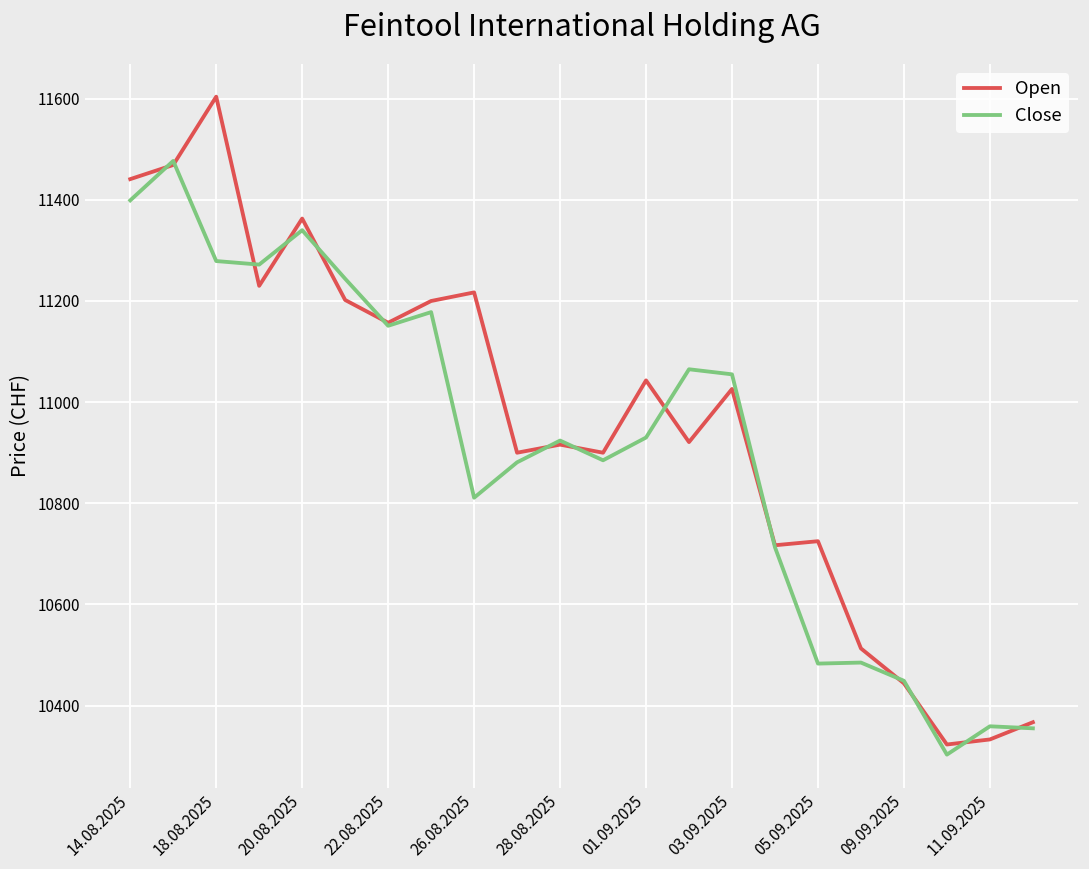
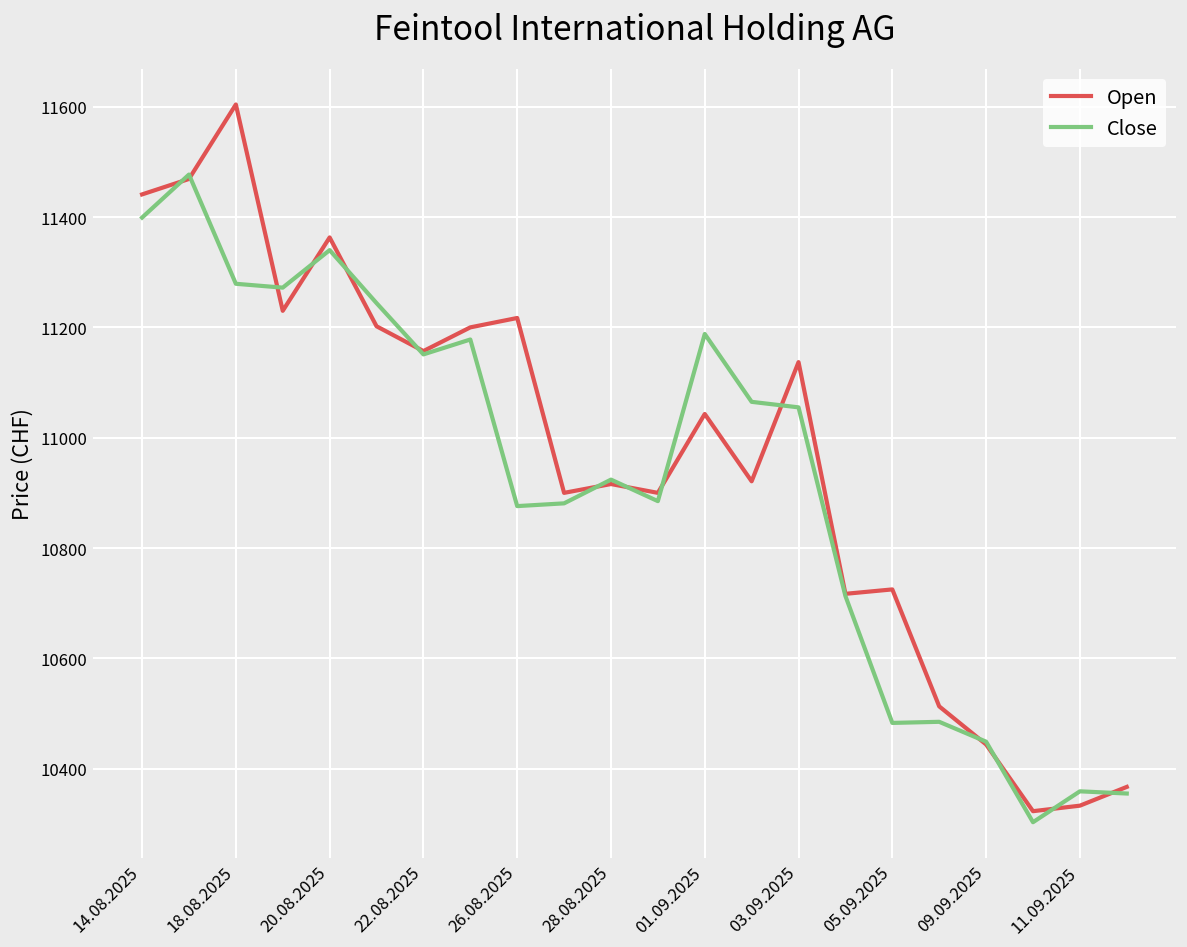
Close, 26.08.2025: 10810 -> 10880
Close, 01.09.2025: 10930 -> 11190
Open, 03.09.2025: 11030 -> 11140
